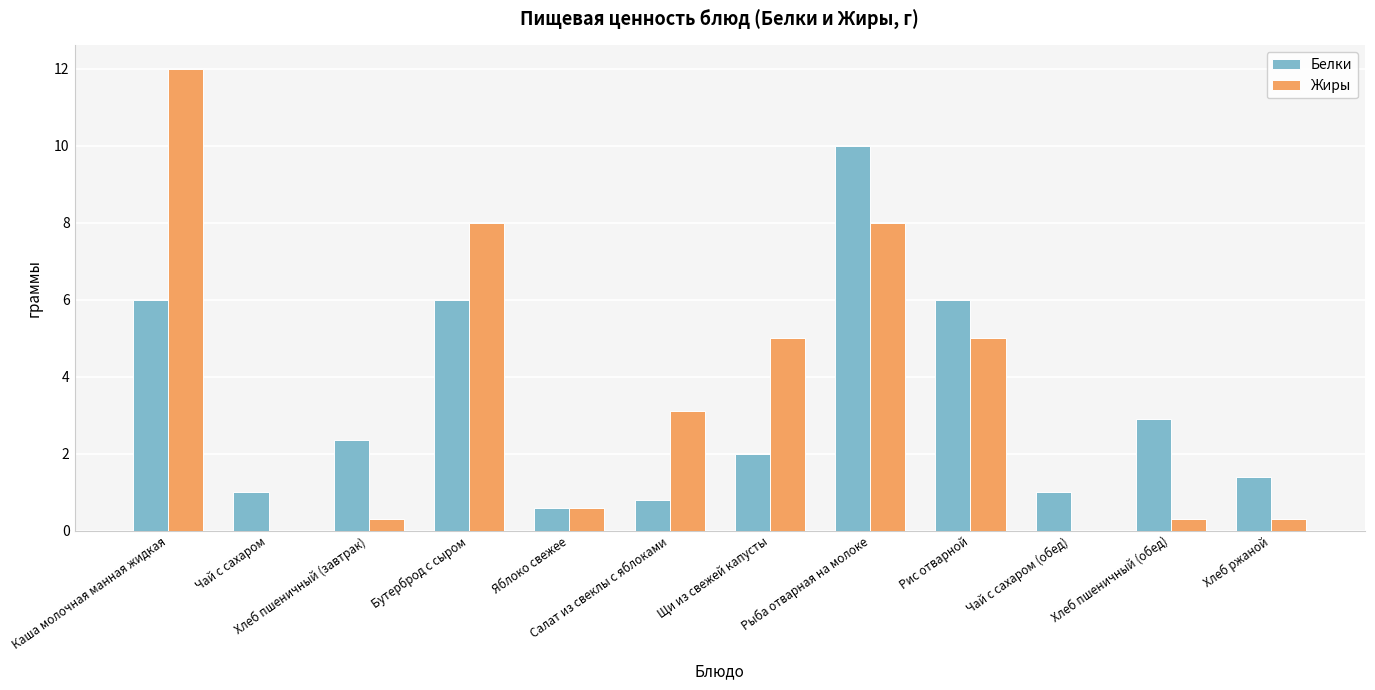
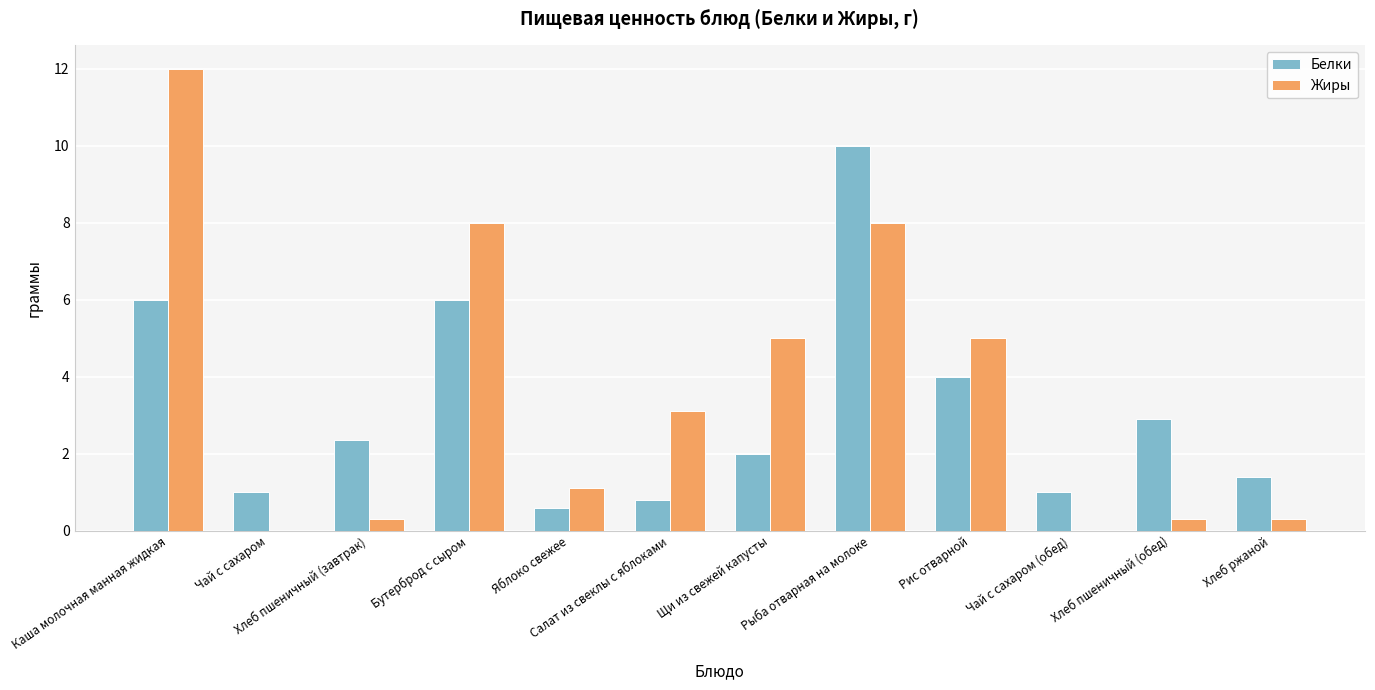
Жиры, Яблоко свежее: 0.6 -> 1.1
Белки, Рис отварной: 6 -> 4
